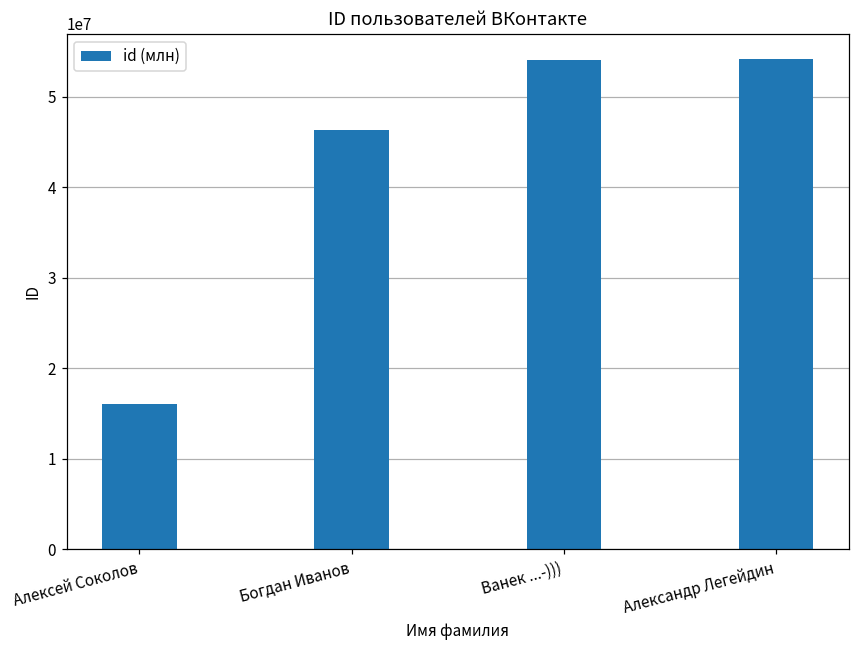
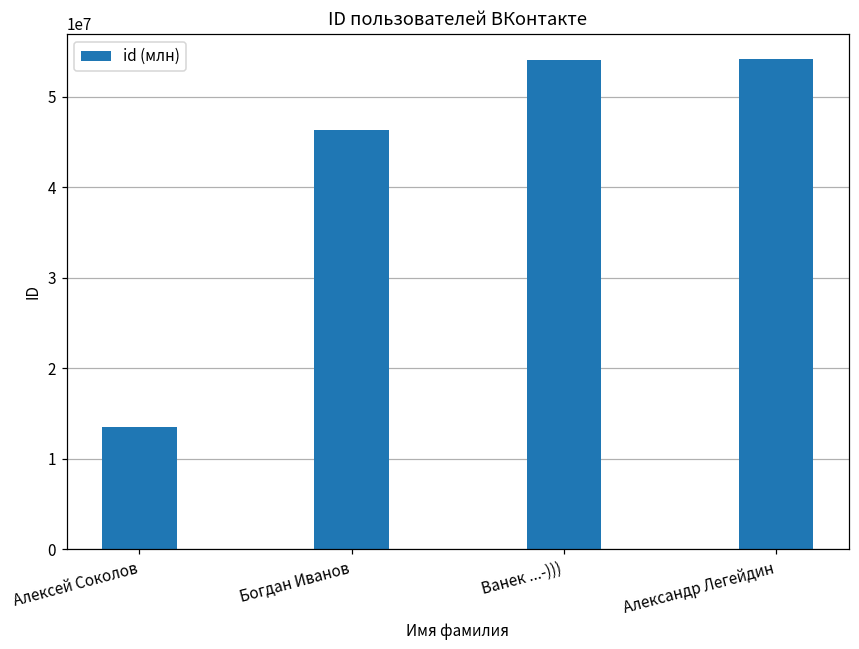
Алексей Соколов: 16000000 -> 13000000
